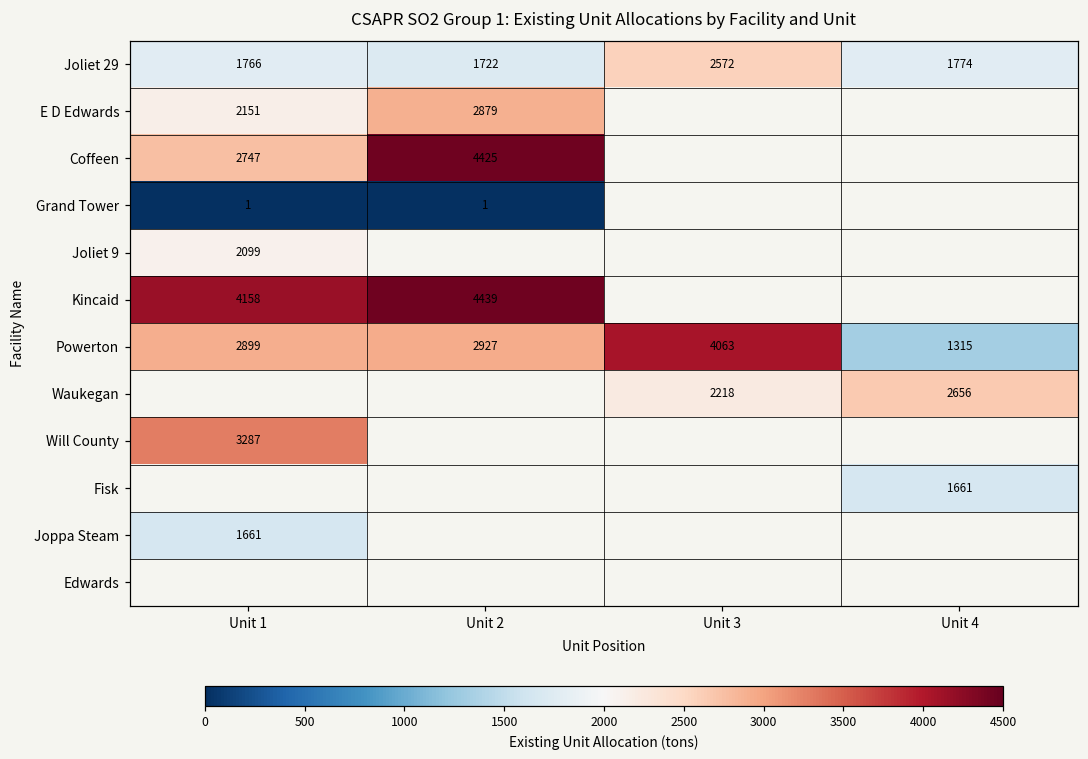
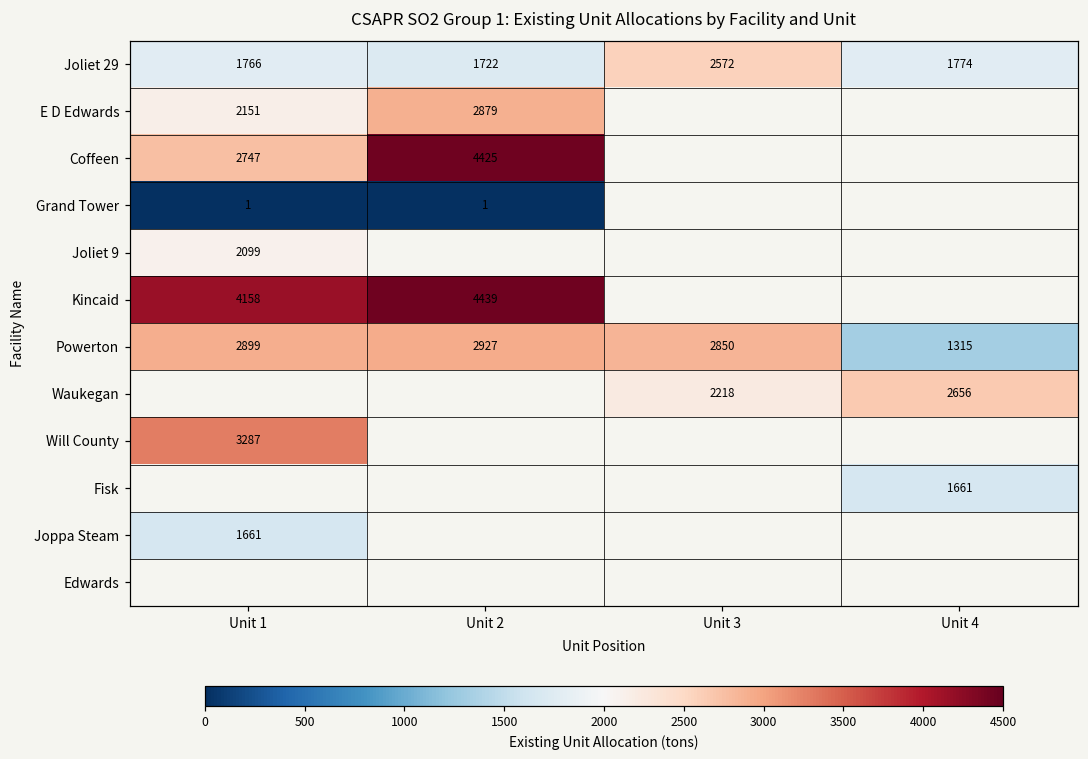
Powerton, Unit 3: 4063 -> 2850
